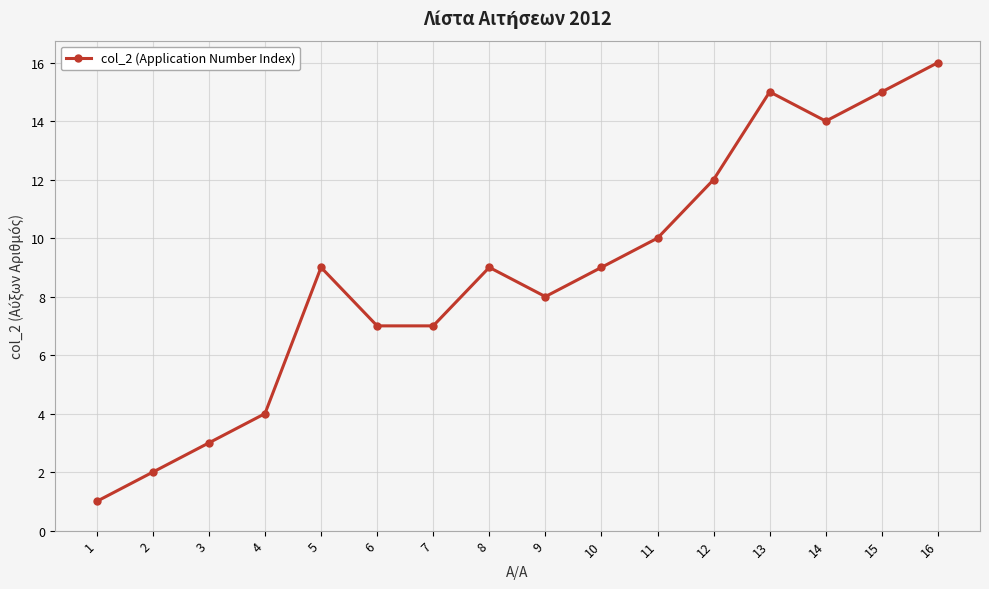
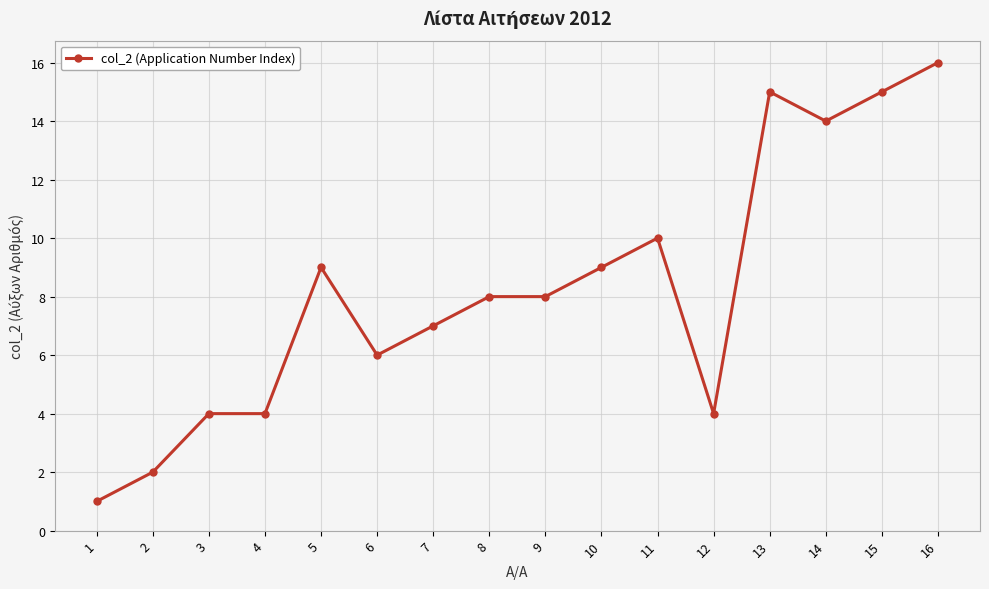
3: 3 -> 4
6: 7 -> 6
8: 9 -> 8
12: 12 -> 4
